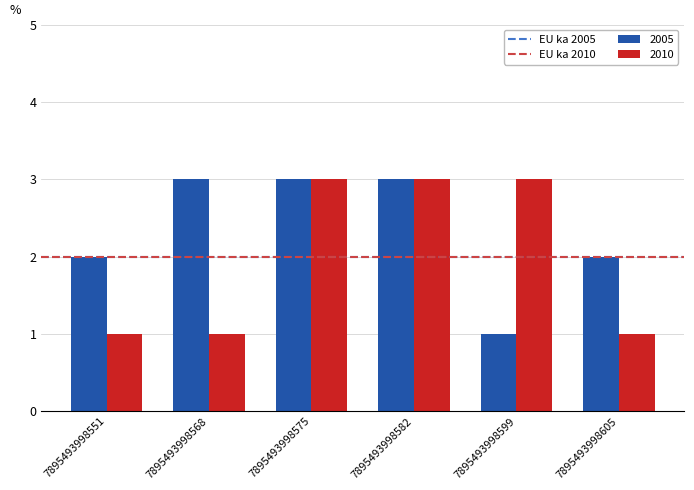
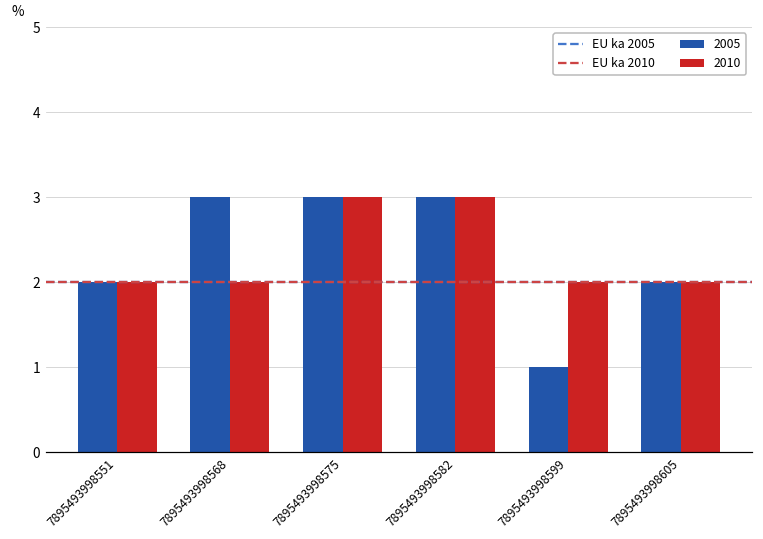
2010, 7895493998551: 1 -> 2
2010, 7895493998568: 1 -> 2
2010, 7895493998599: 3 -> 2
2010, 7895493998605: 1 -> 2
